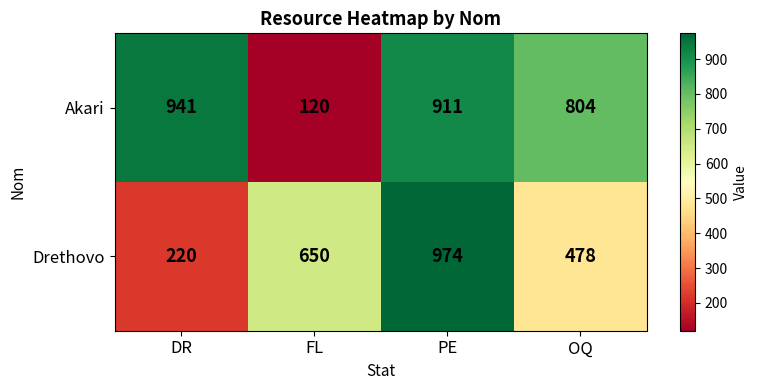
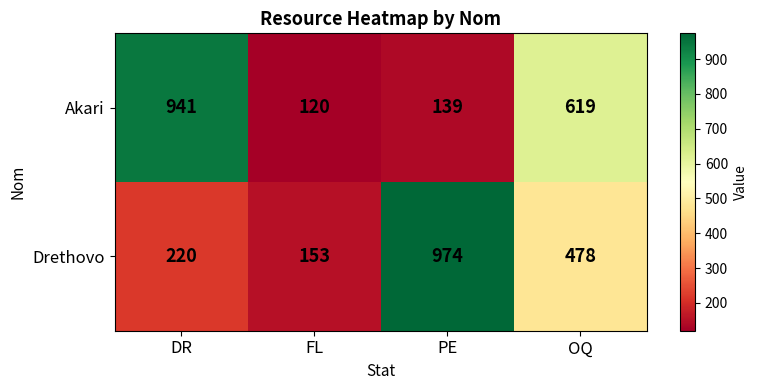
Akari, PE: 911 -> 139
Akari, OQ: 804 -> 619
Drethovo, FL: 650 -> 153
